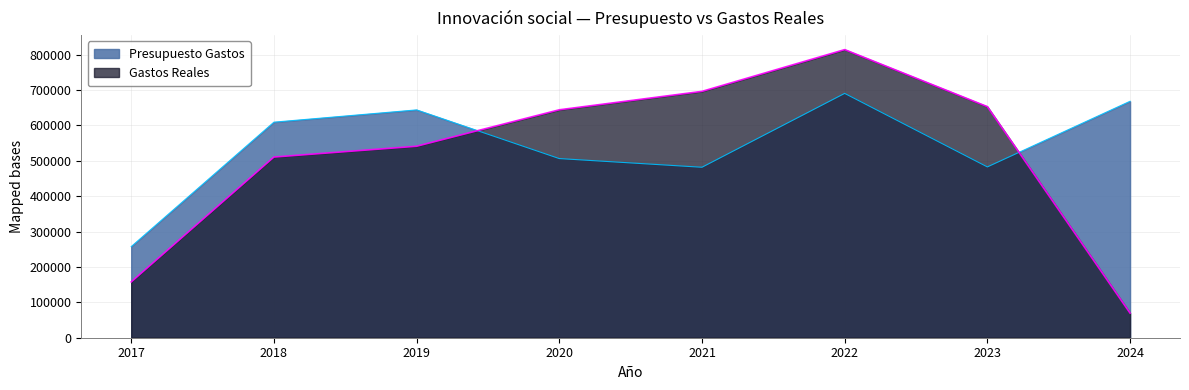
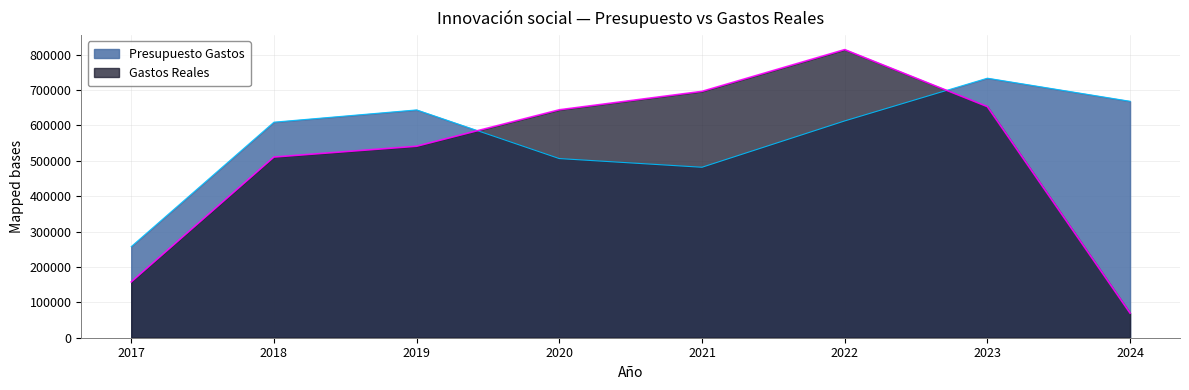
Presupuesto Gastos, 2022: 690000 -> 610000
Presupuesto Gastos, 2023: 480000 -> 730000
